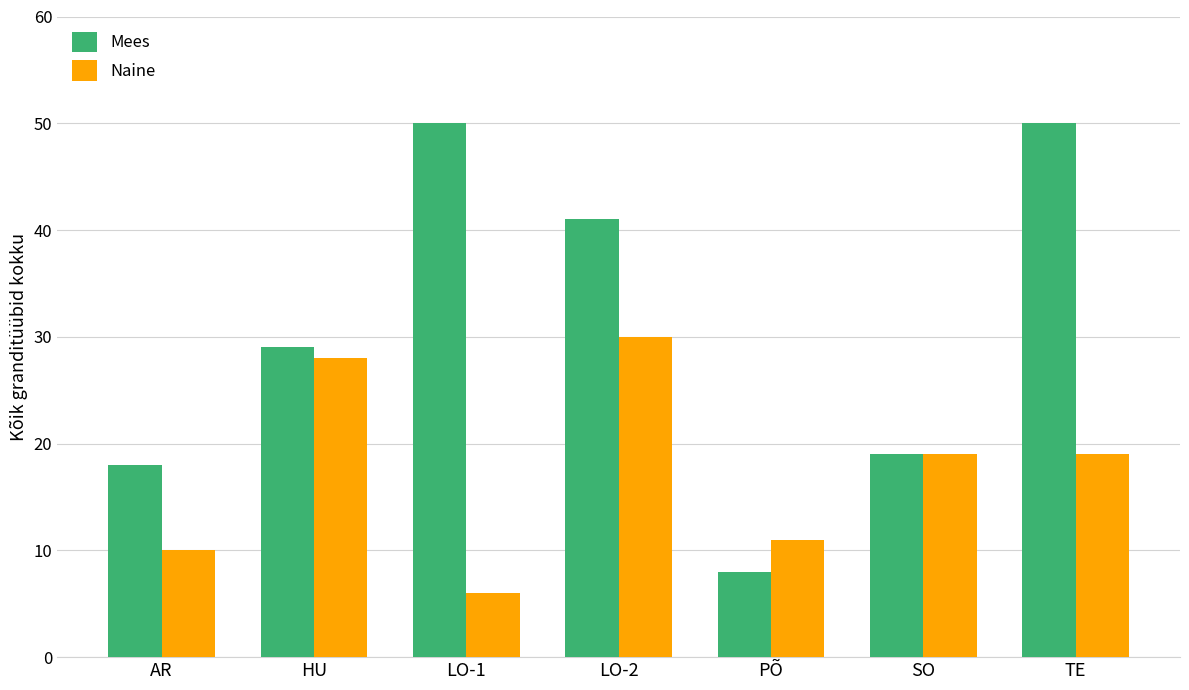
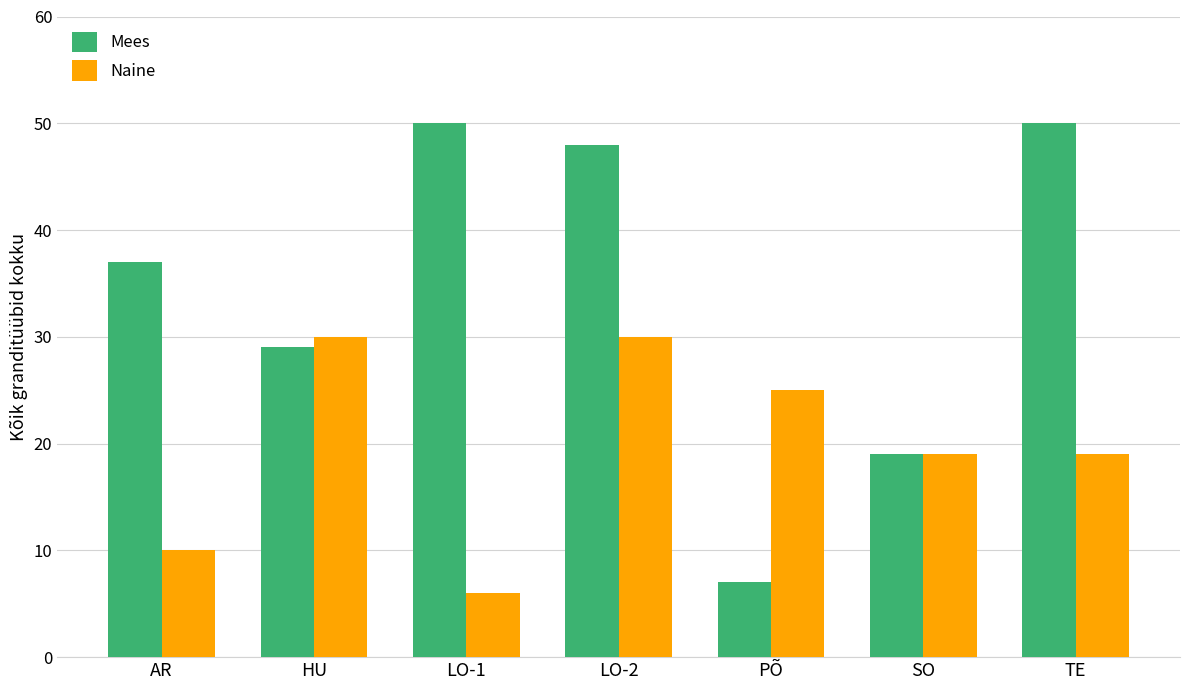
Mees, AR: 18 -> 37
Naine, HU: 28 -> 30
Mees, LO-2: 41 -> 48
Mees, PÕ: 8 -> 7
Naine, PÕ: 11 -> 25
